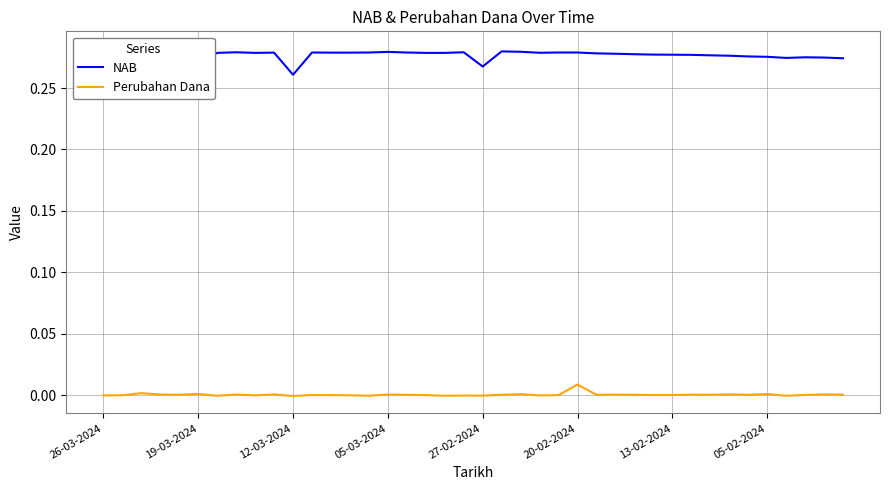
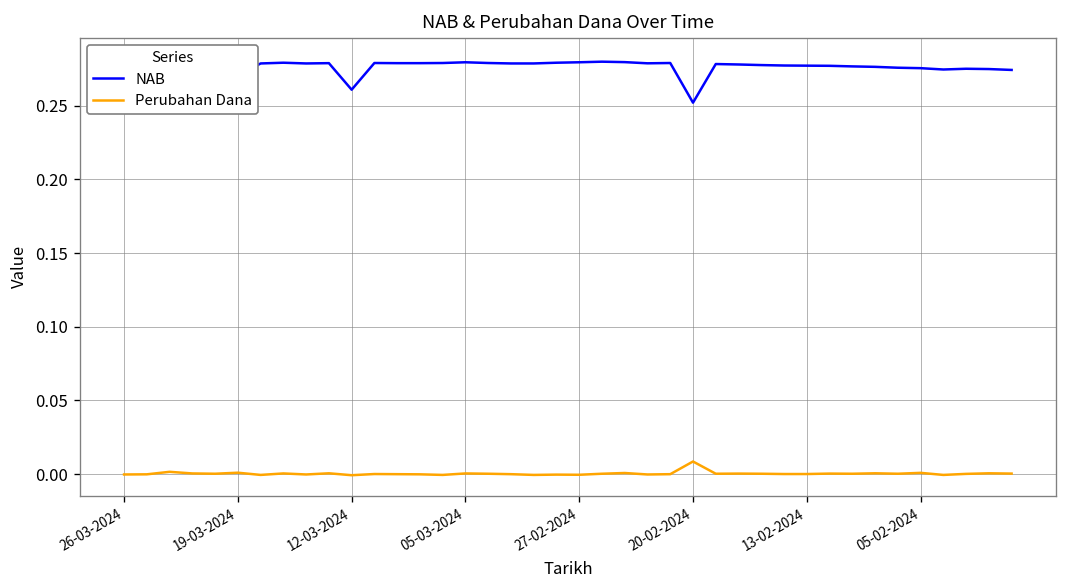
NAB, 27-02-2024: 0.268 -> 0.279
NAB, 20-02-2024: 0.279 -> 0.252
